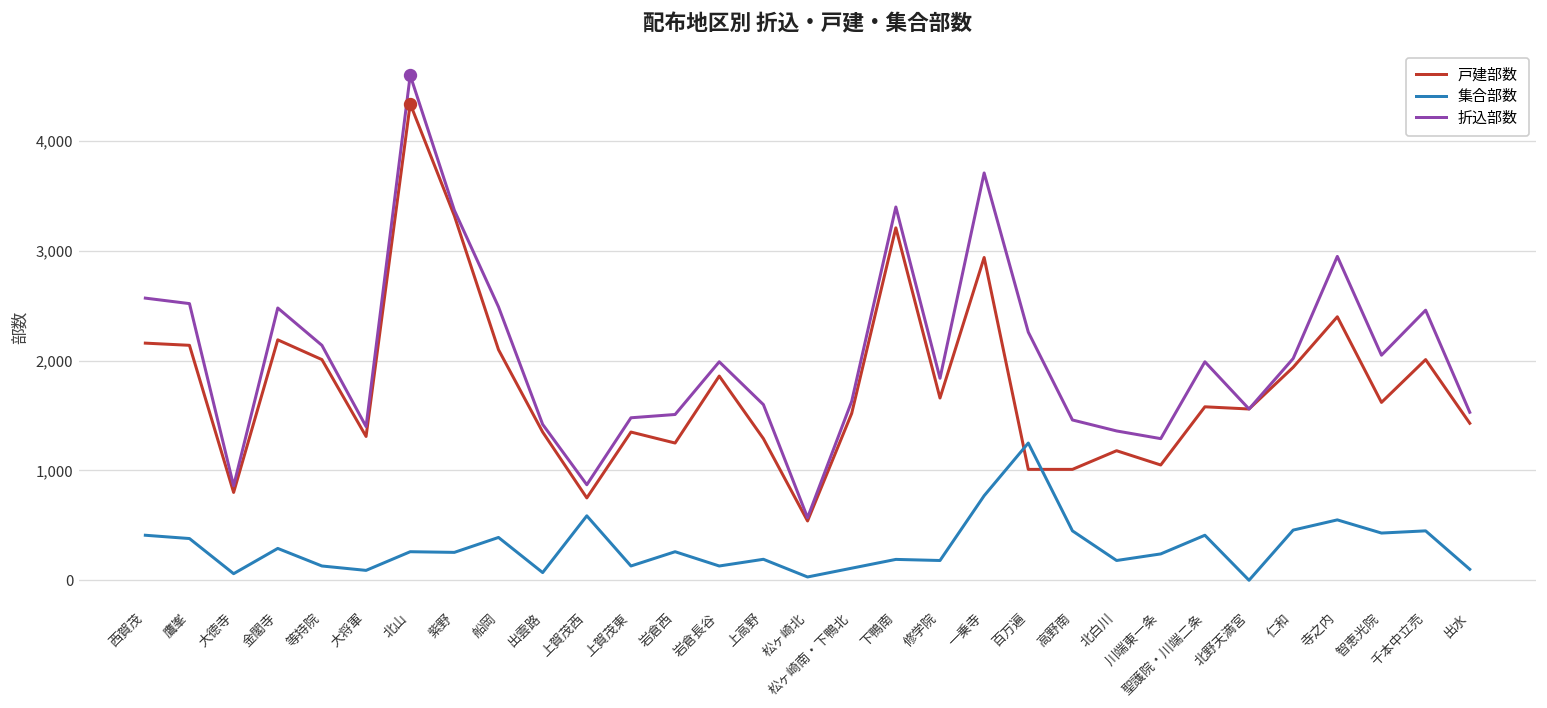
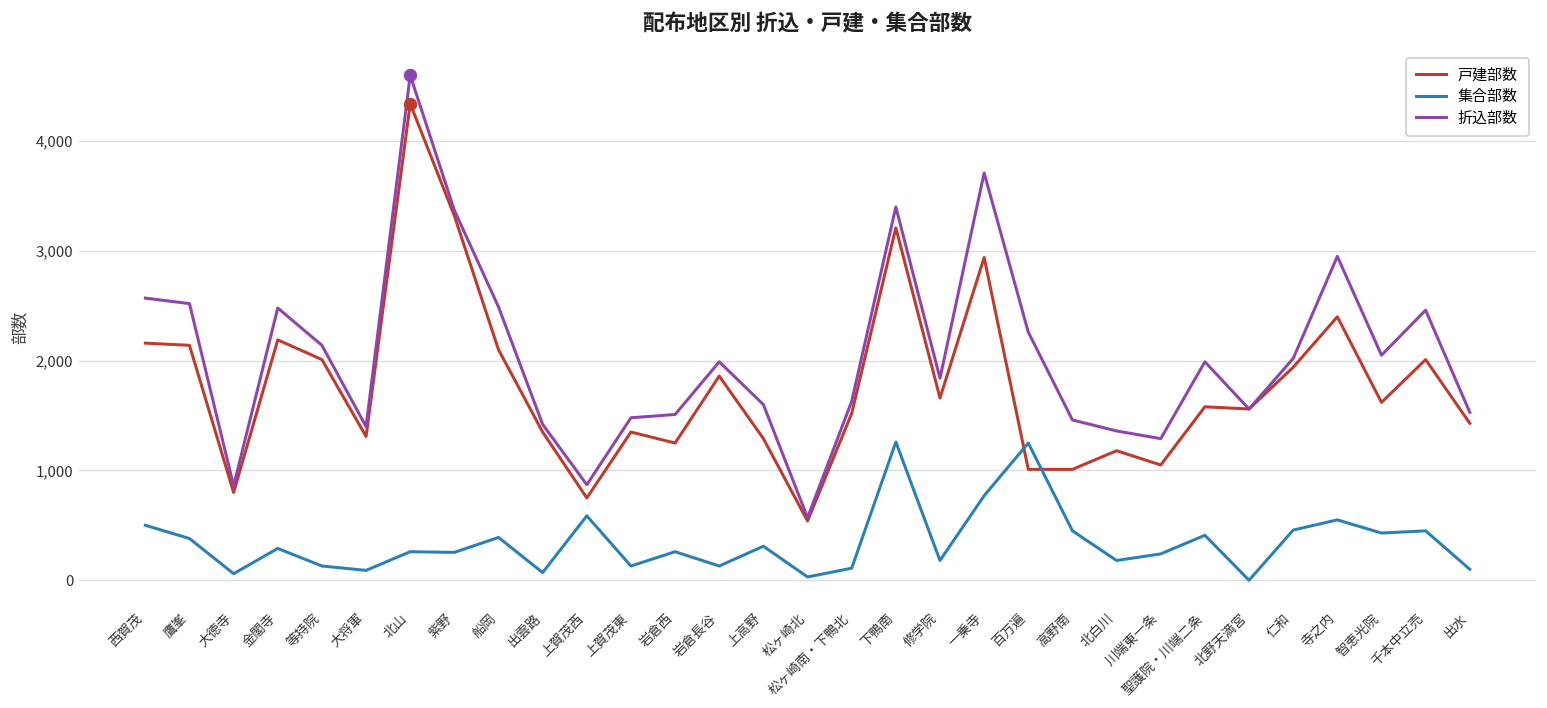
集合部数, 西賀茂: 400 -> 500
集合部数, 上高野: 200 -> 300
集合部数, 下鴨南: 200 -> 1,300
